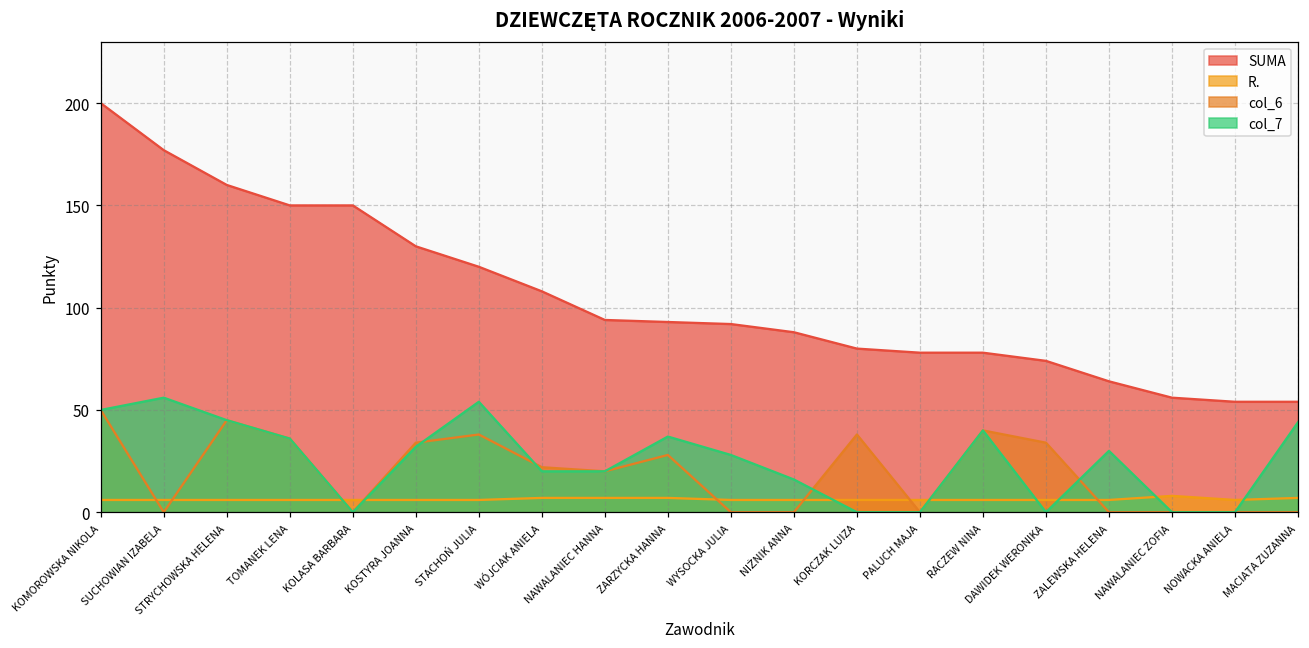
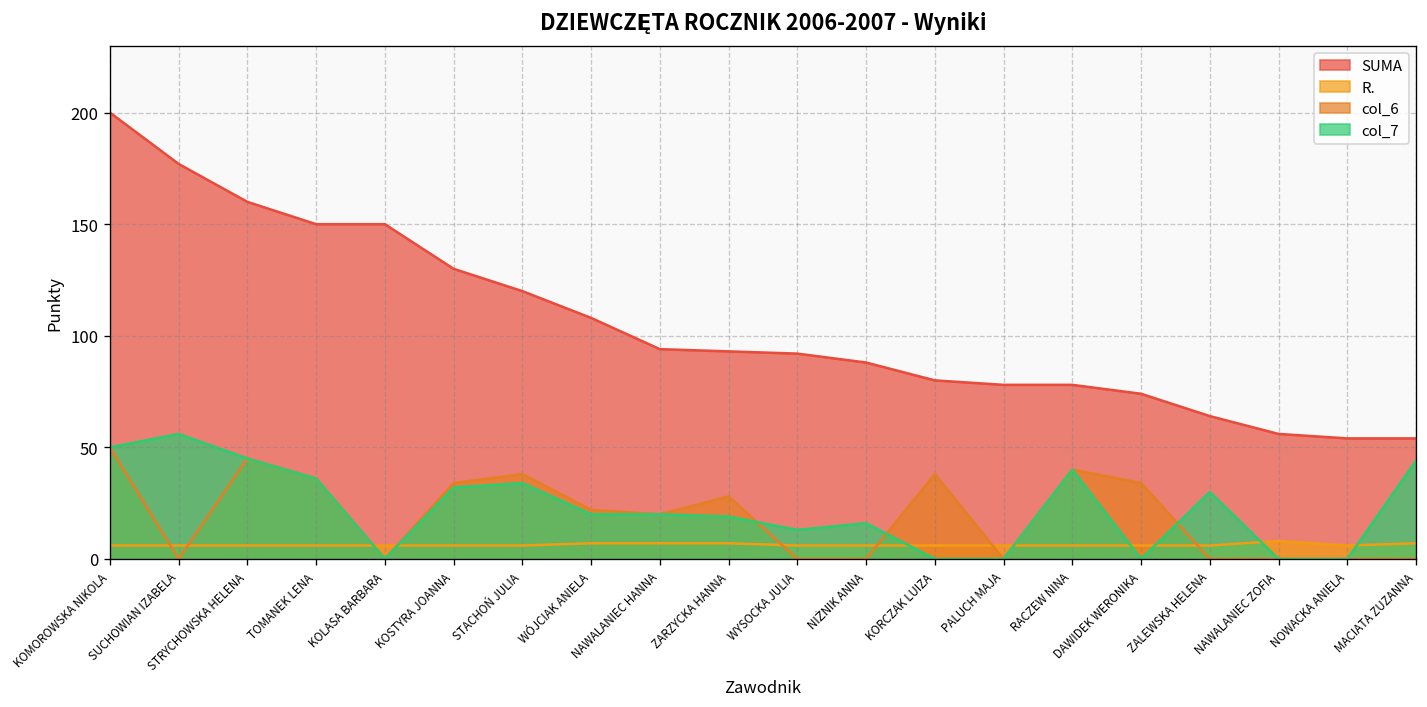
col_7, STACHOŃ JULIA: 54 -> 34
col_7, ZARZYCKA HANNA: 37 -> 19
col_7, WYSOCKA JULIA: 28 -> 13
